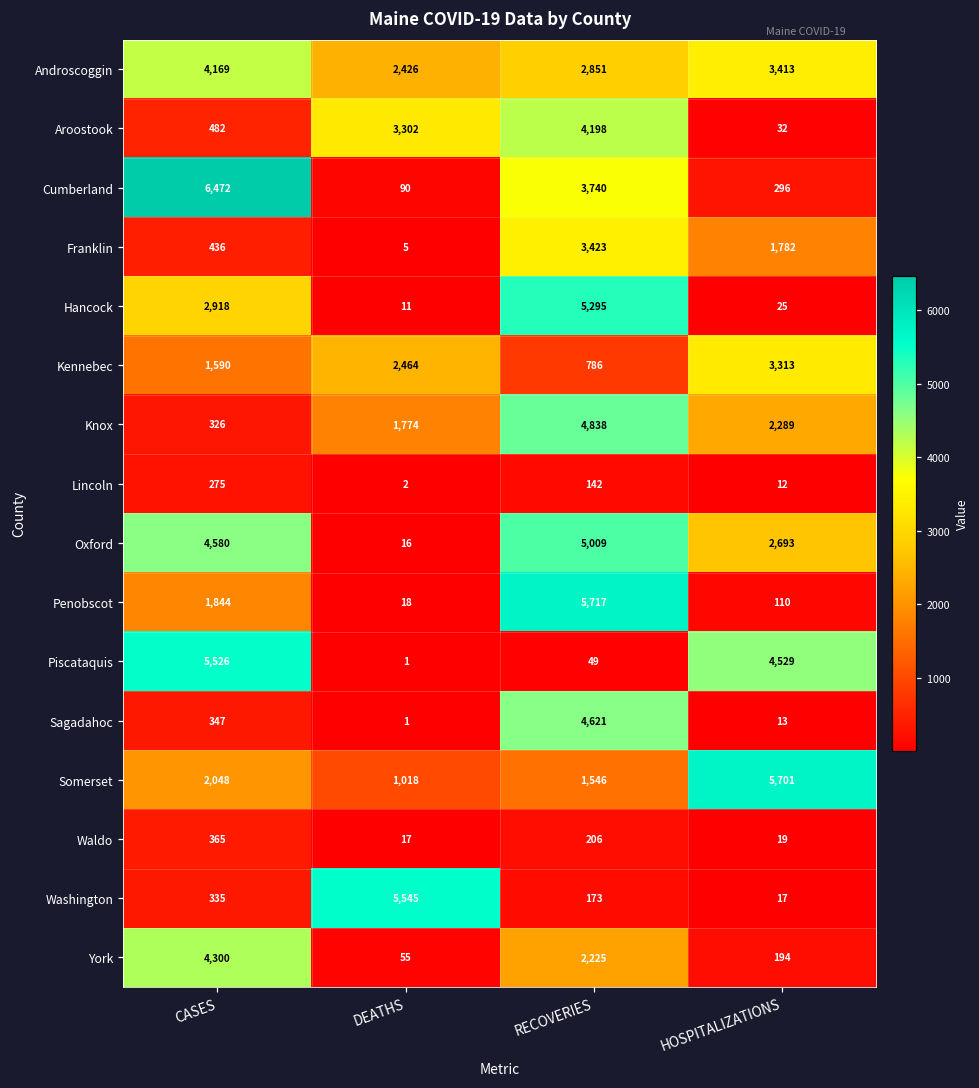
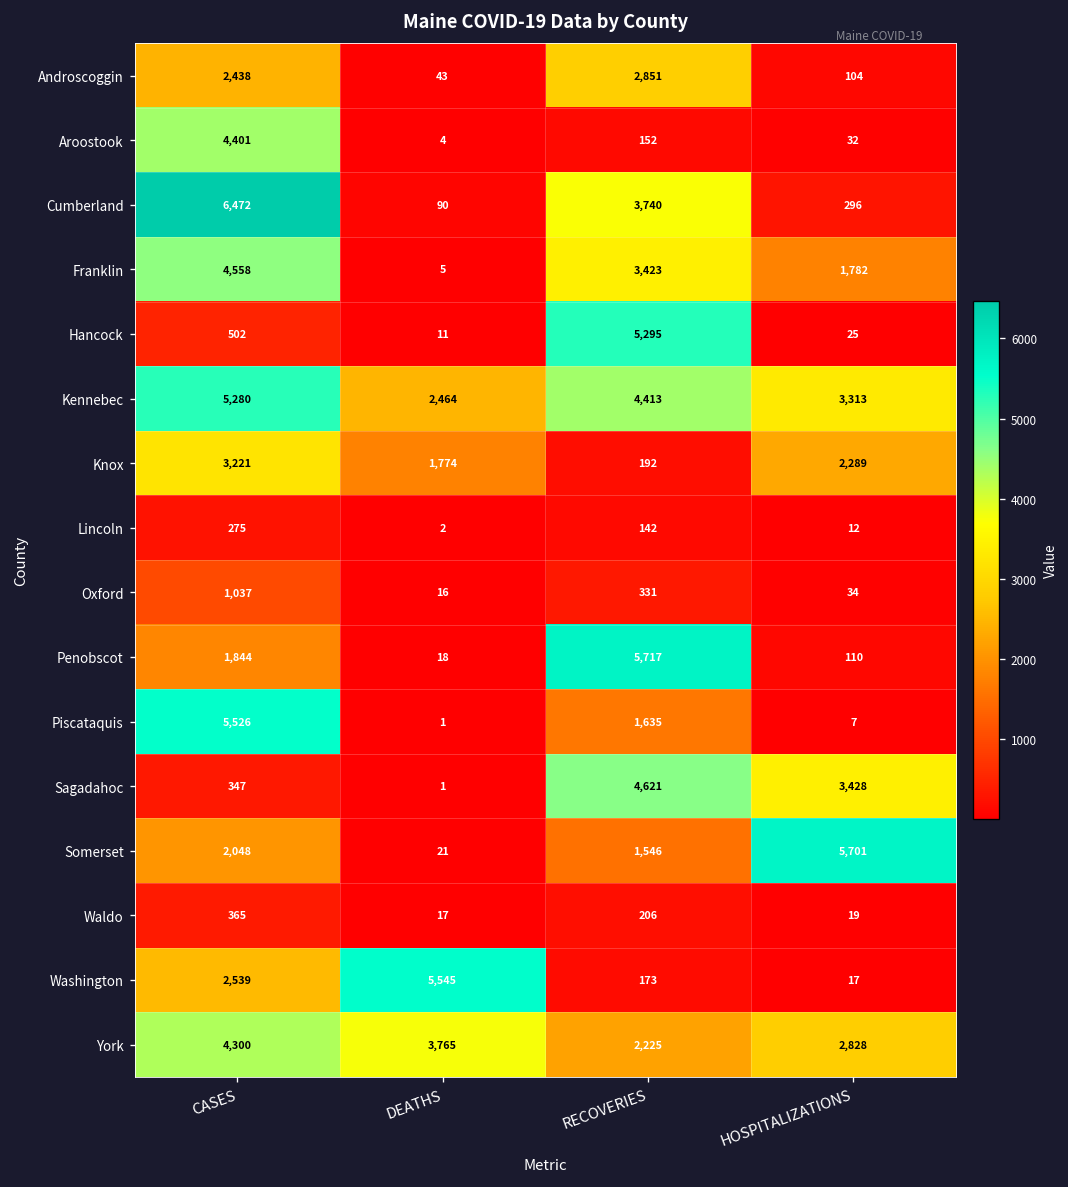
Androscoggin, CASES: 4,169 -> 2,438
Androscoggin, DEATHS: 2,426 -> 43
Androscoggin, HOSPITALIZATIONS: 3,413 -> 104
Aroostook, CASES: 482 -> 4,401
Aroostook, DEATHS: 3,302 -> 4
Aroostook, RECOVERIES: 4,198 -> 152
Franklin, CASES: 436 -> 4,558
Hancock, CASES: 2,918 -> 502
Kennebec, CASES: 1,590 -> 5,280
Kennebec, RECOVERIES: 786 -> 4,413
Knox, CASES: 326 -> 3,221
Knox, RECOVERIES: 4,838 -> 192
Oxford, CASES: 4,580 -> 1,037
Oxford, RECOVERIES: 5,009 -> 331
Oxford, HOSPITALIZATIONS: 2,693 -> 34
Piscataquis, RECOVERIES: 49 -> 1,635
Piscataquis, HOSPITALIZATIONS: 4,529 -> 7
Sagadahoc, HOSPITALIZATIONS: 13 -> 3,428
Somerset, DEATHS: 1,018 -> 21
Washington, CASES: 335 -> 2,539
York, DEATHS: 55 -> 3,765
York, HOSPITALIZATIONS: 194 -> 2,828
